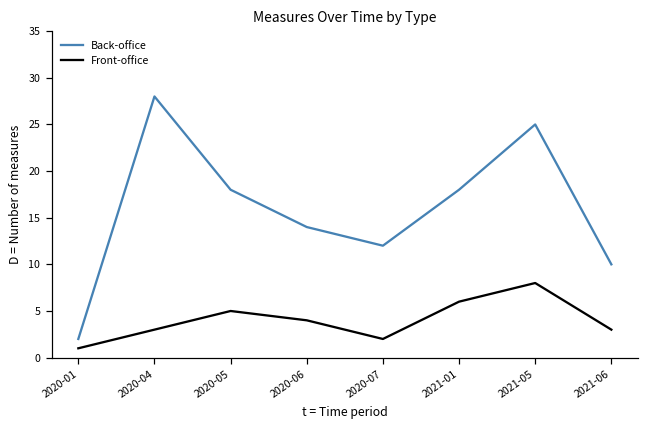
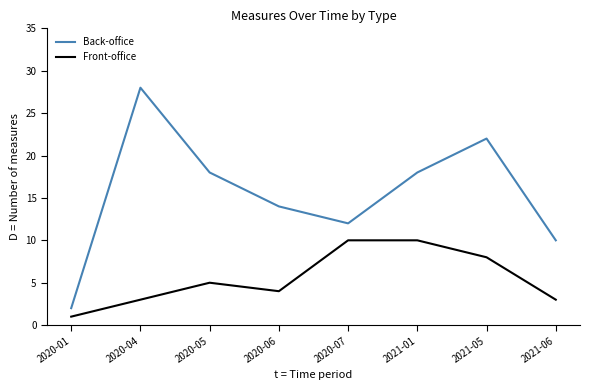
Front-office, 2020-07: 2 -> 10
Front-office, 2021-01: 6 -> 10
Back-office, 2021-05: 25 -> 22
